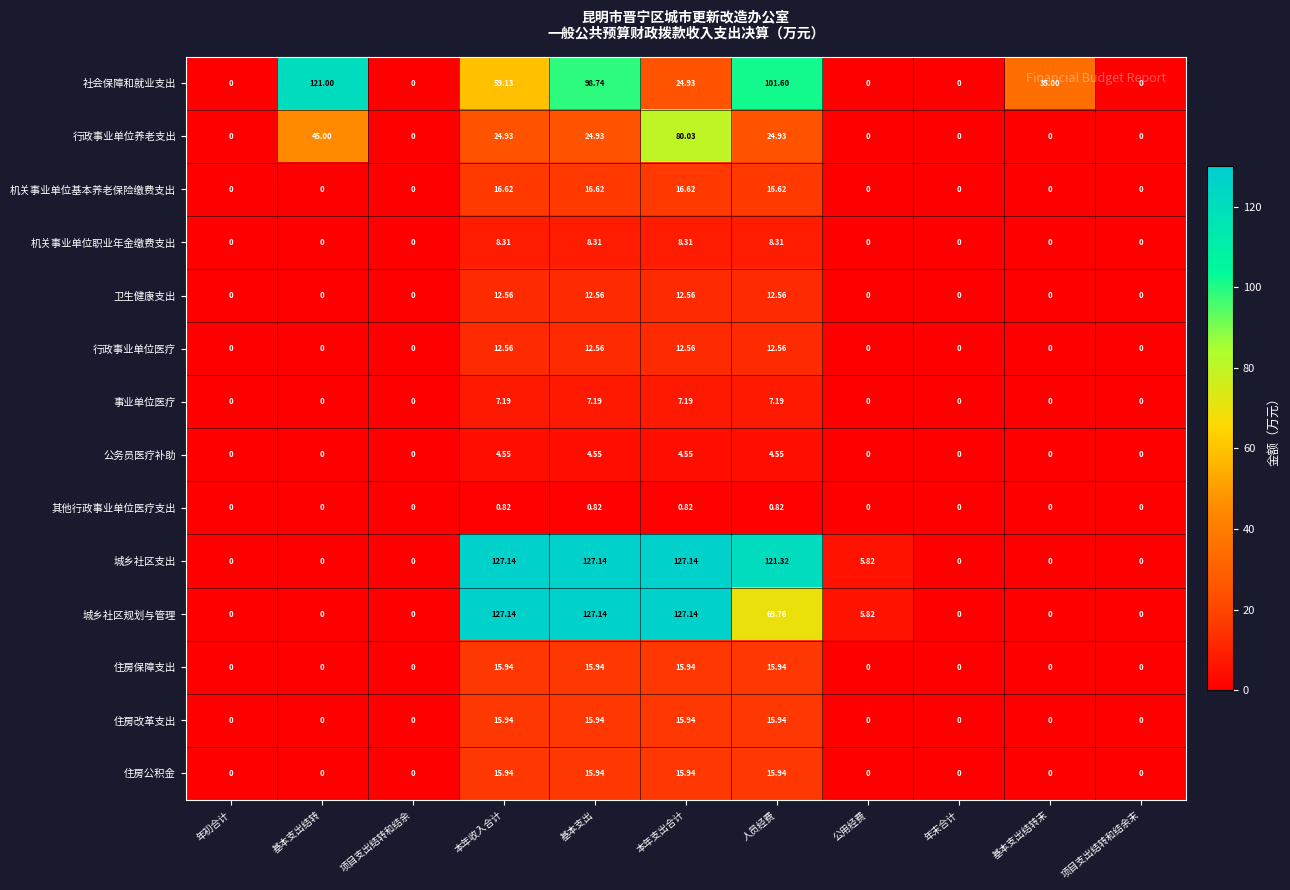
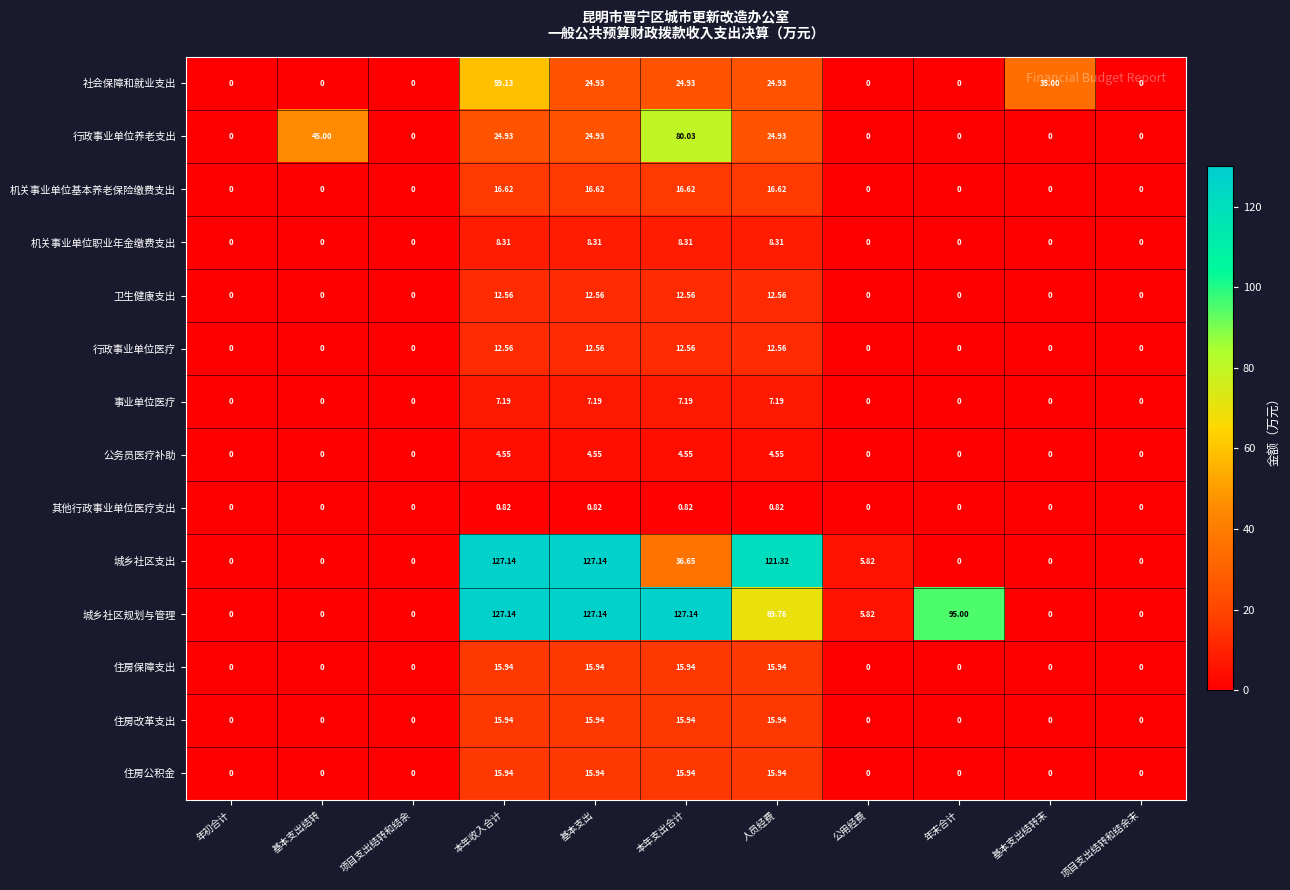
社会保障和就业支出, 基本支出结转: 121.00 -> 0
社会保障和就业支出, 基本支出: 98.74 -> 24.93
社会保障和就业支出, 人员经费: 101.60 -> 24.93
城乡社区支出, 本年支出合计: 127.14 -> 36.65
城乡社区规划与管理, 年末合计: 0 -> 95.00
